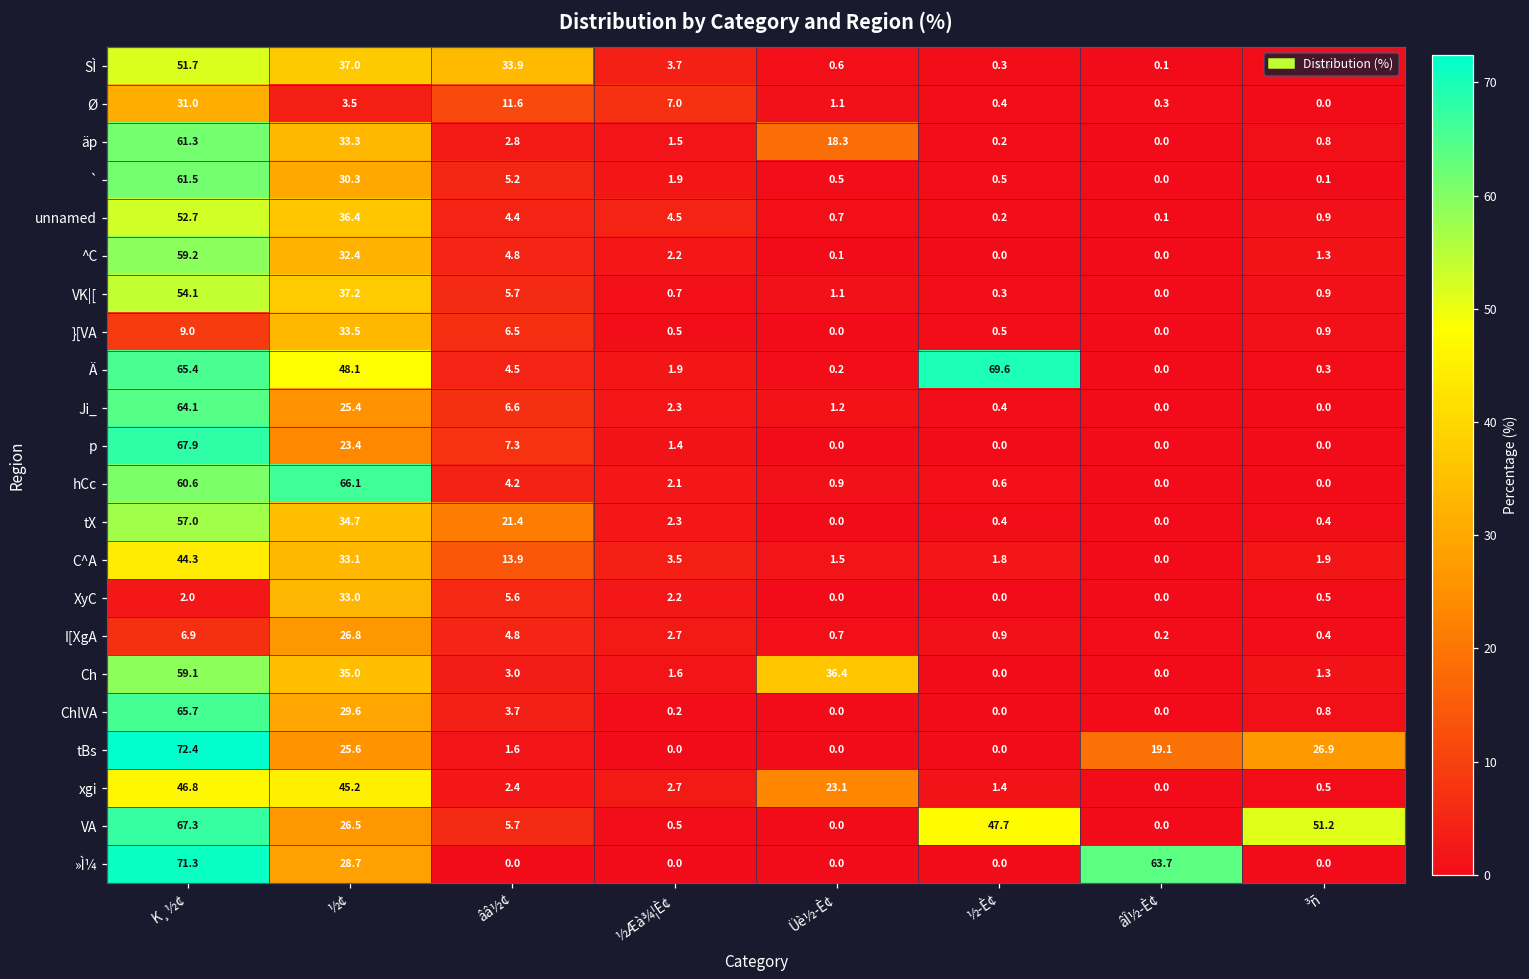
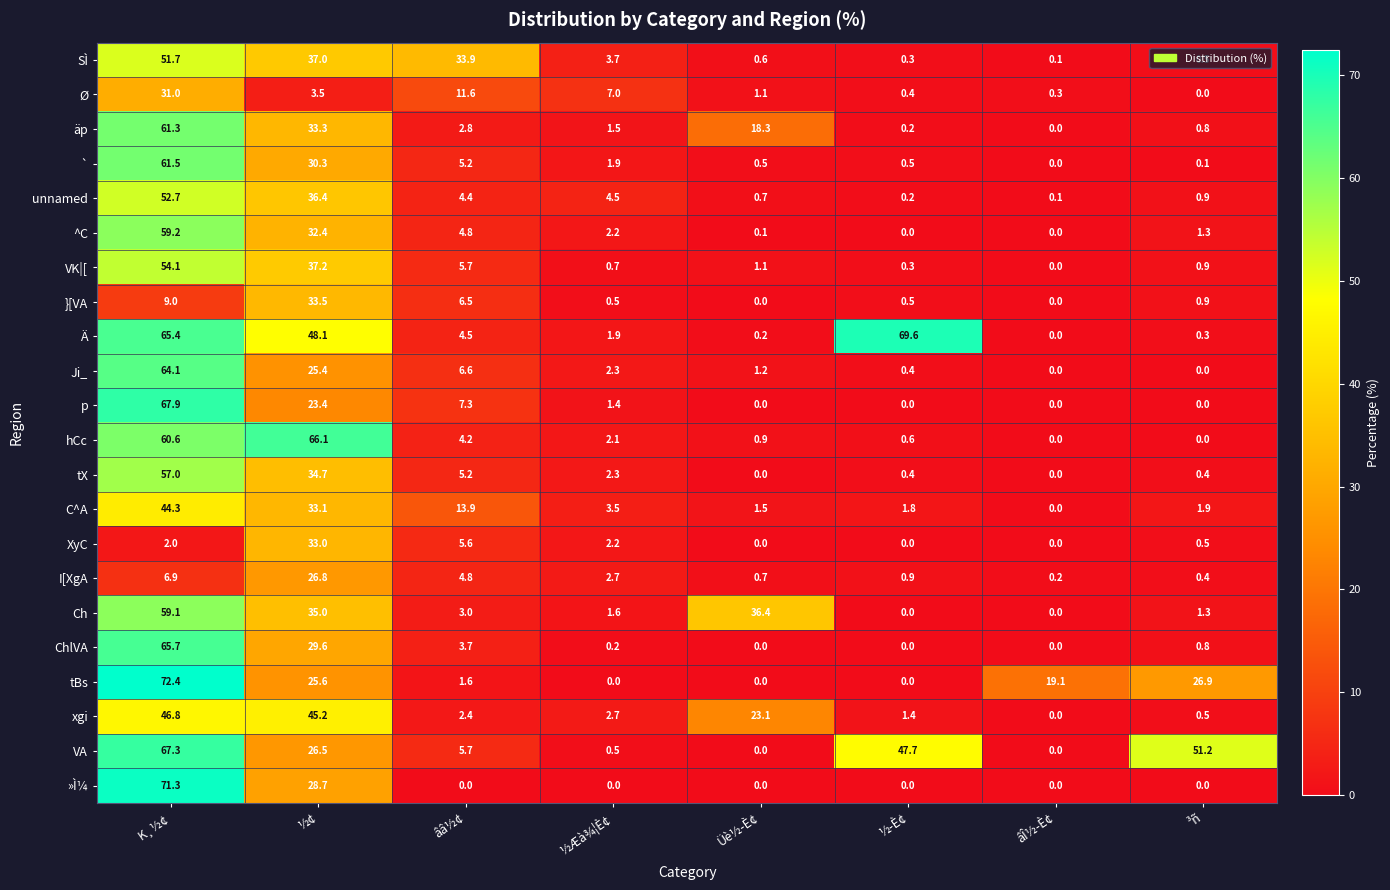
tX, ââ½¢: 21.4 -> 5.2
»Ì¼, âÎ½­È¢: 63.7 -> 0.0
